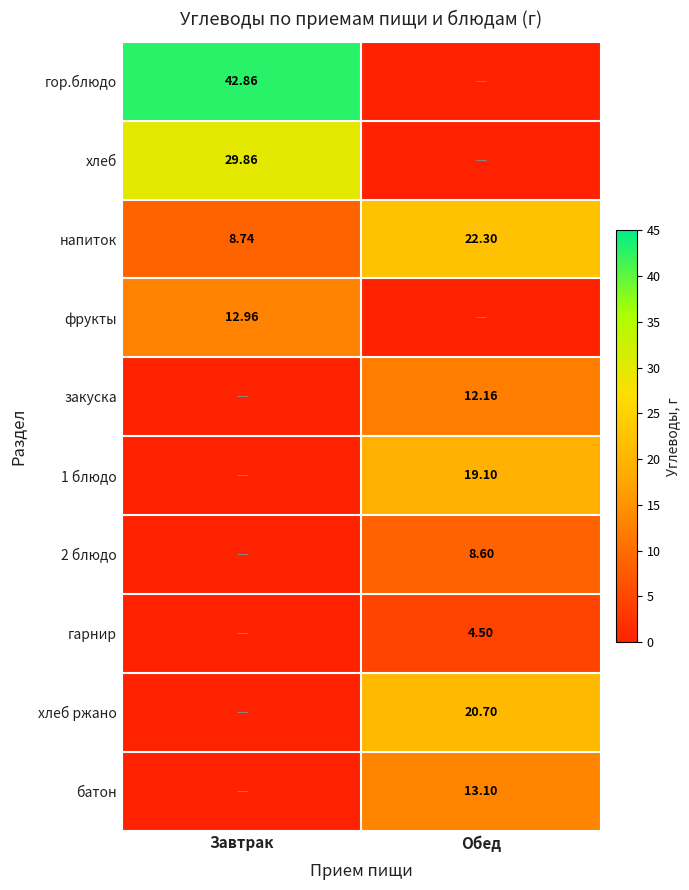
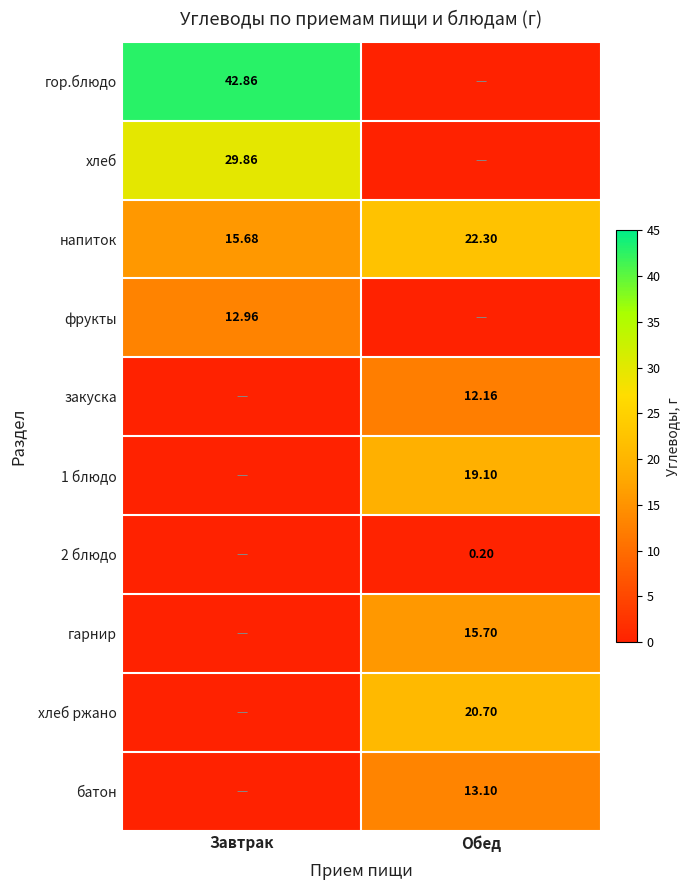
напиток, Завтрак: 8.74 -> 15.68
2 блюдо, Обед: 8.60 -> 0.20
гарнир, Обед: 4.50 -> 15.70
